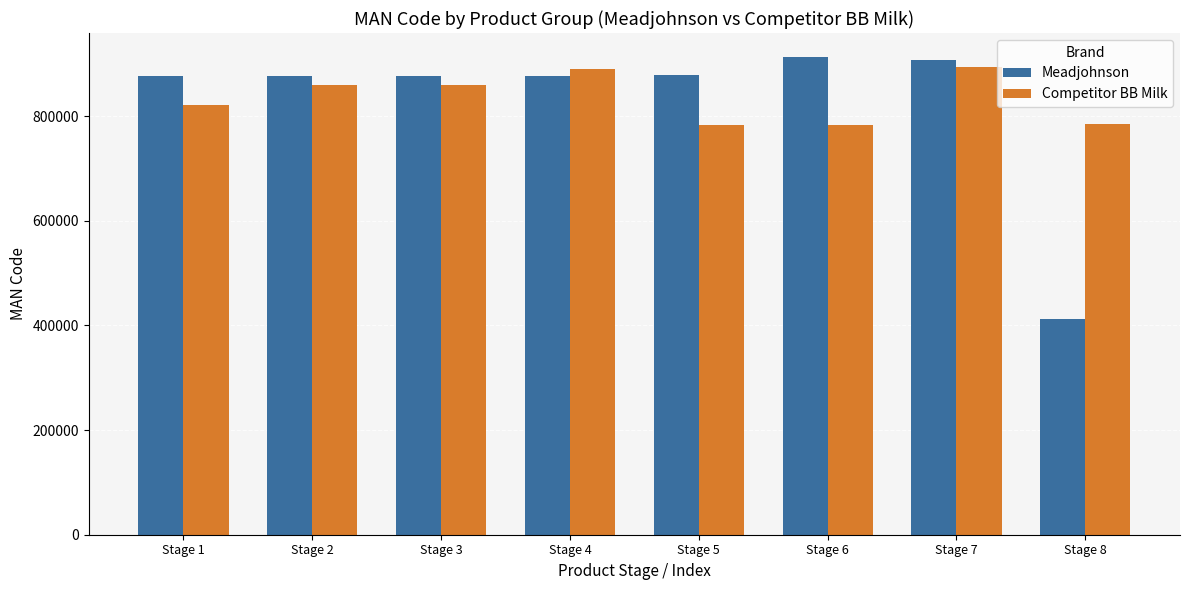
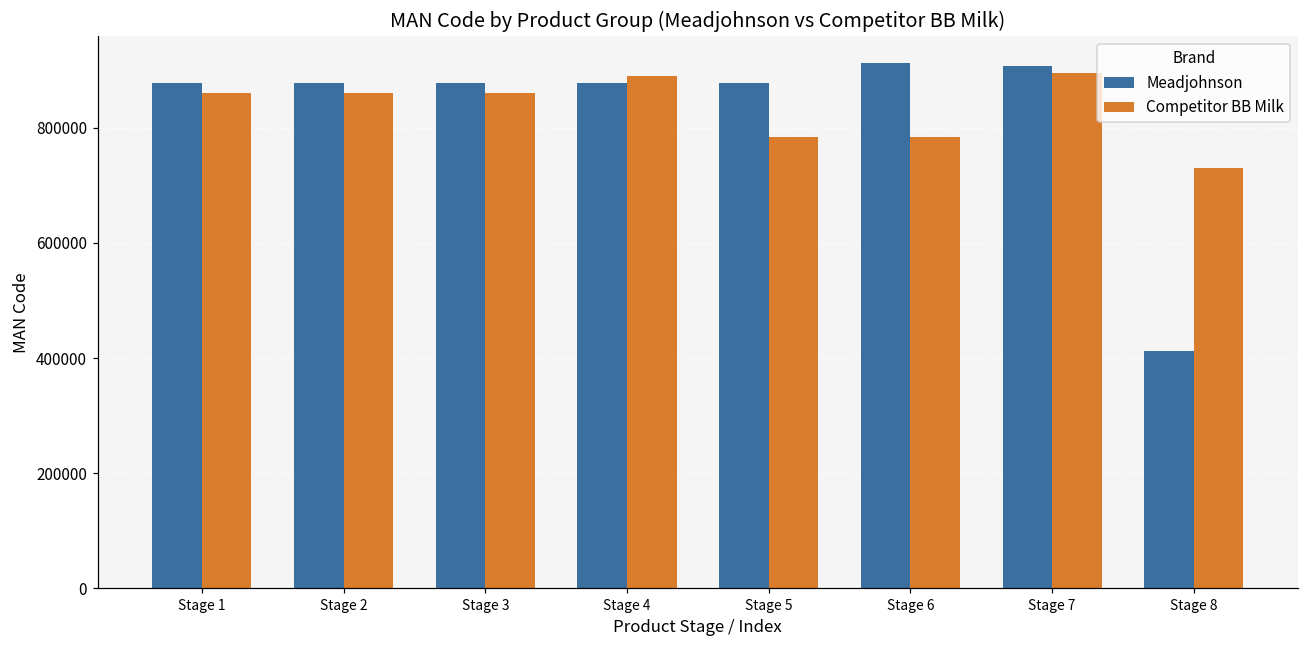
Competitor BB Milk, Stage 1: 820000 -> 860000
Competitor BB Milk, Stage 8: 780000 -> 730000
